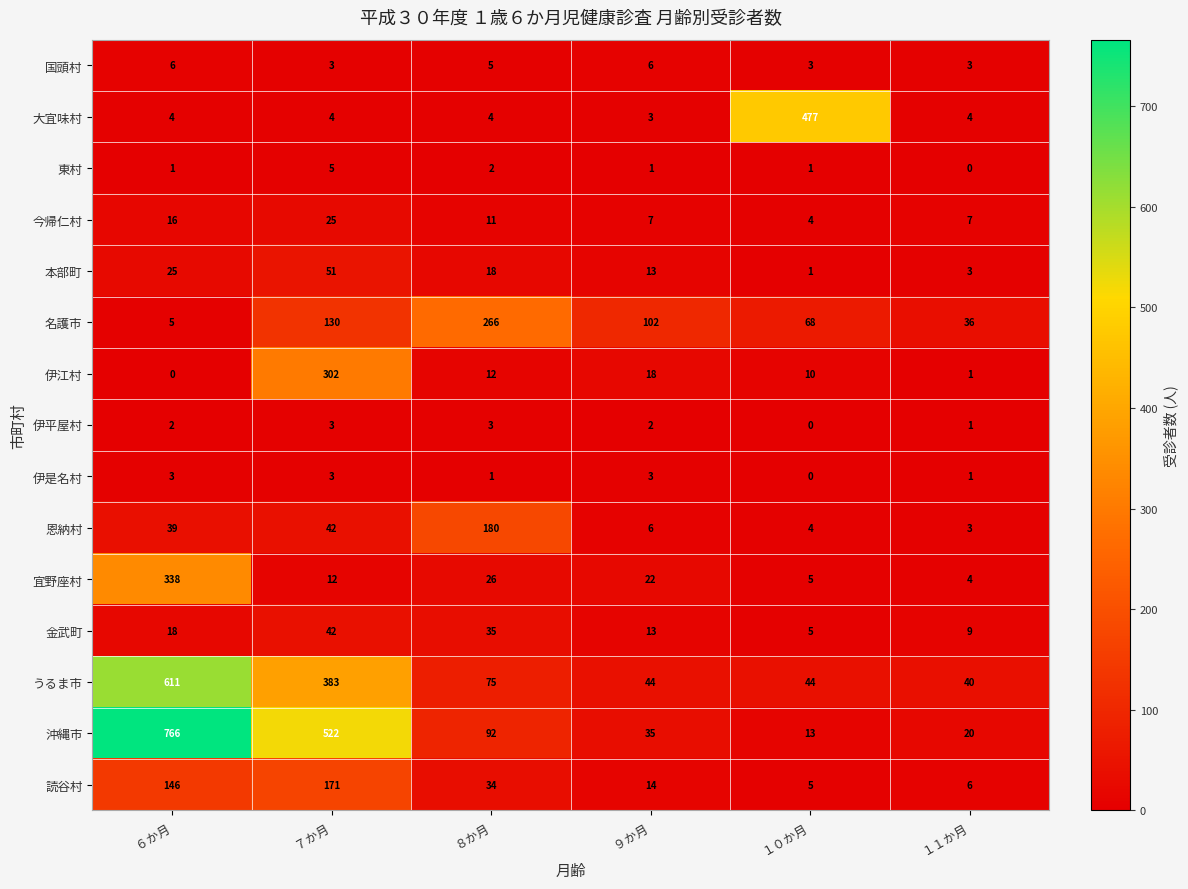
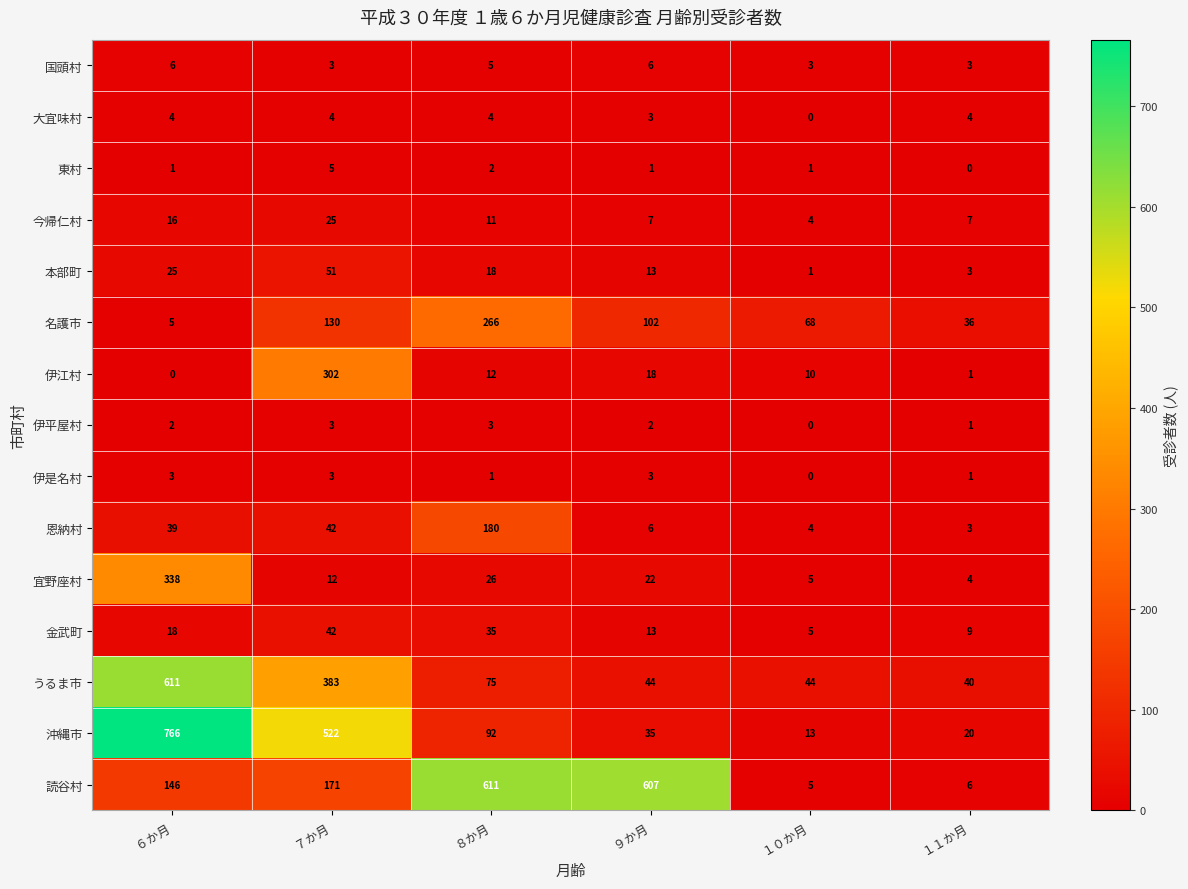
大宜味村, １０か月: 477 -> 0
読谷村, ８か月: 34 -> 611
読谷村, ９か月: 14 -> 607
